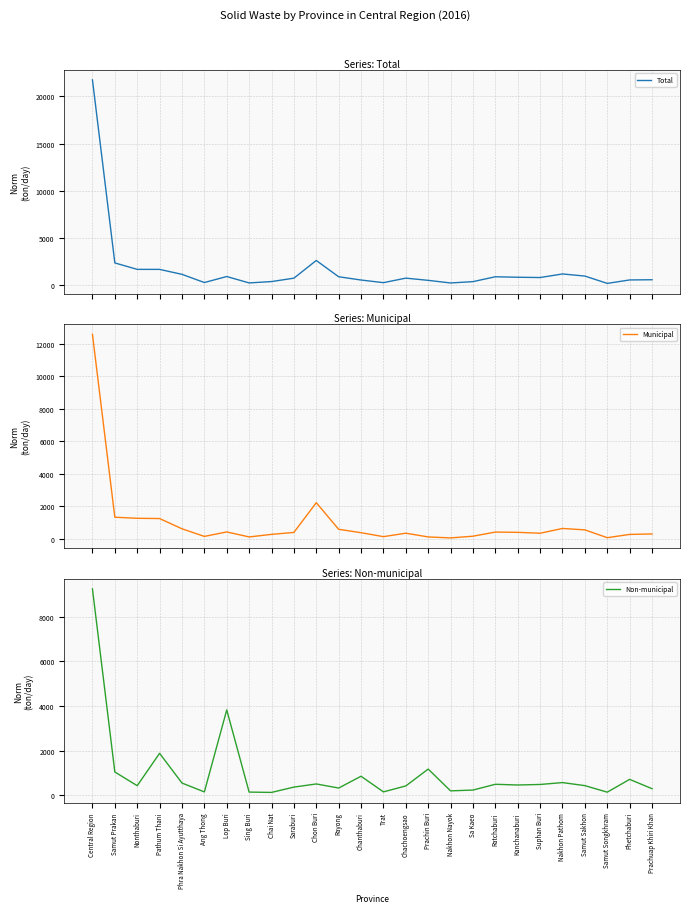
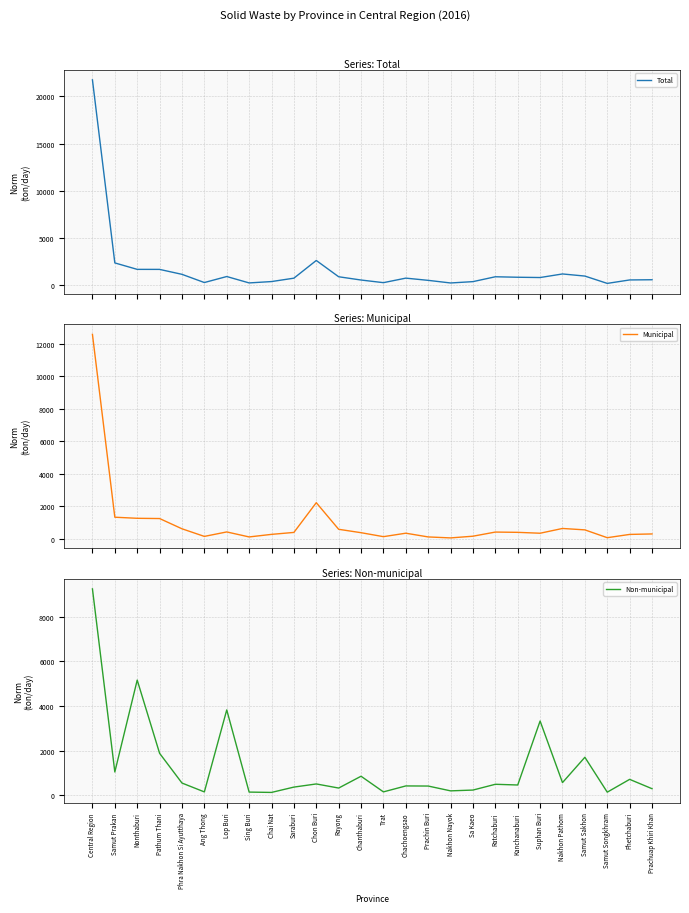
Series: Non-municipal, Nonthaburi: 400 -> 5200
Series: Non-municipal, Prachin Buri: 1200 -> 400
Series: Non-municipal, Suphan Buri: 500 -> 3300
Series: Non-municipal, Samut Sakhon: 400 -> 1700
